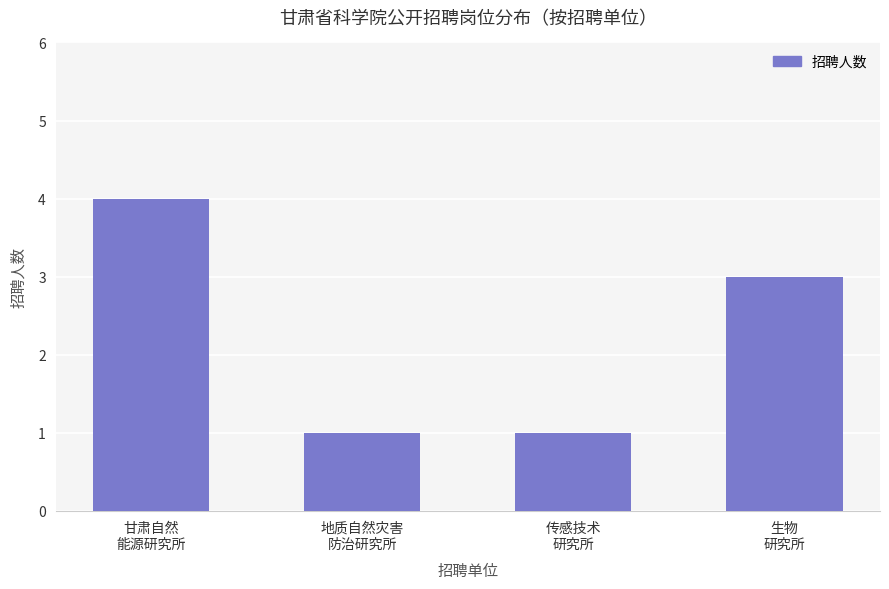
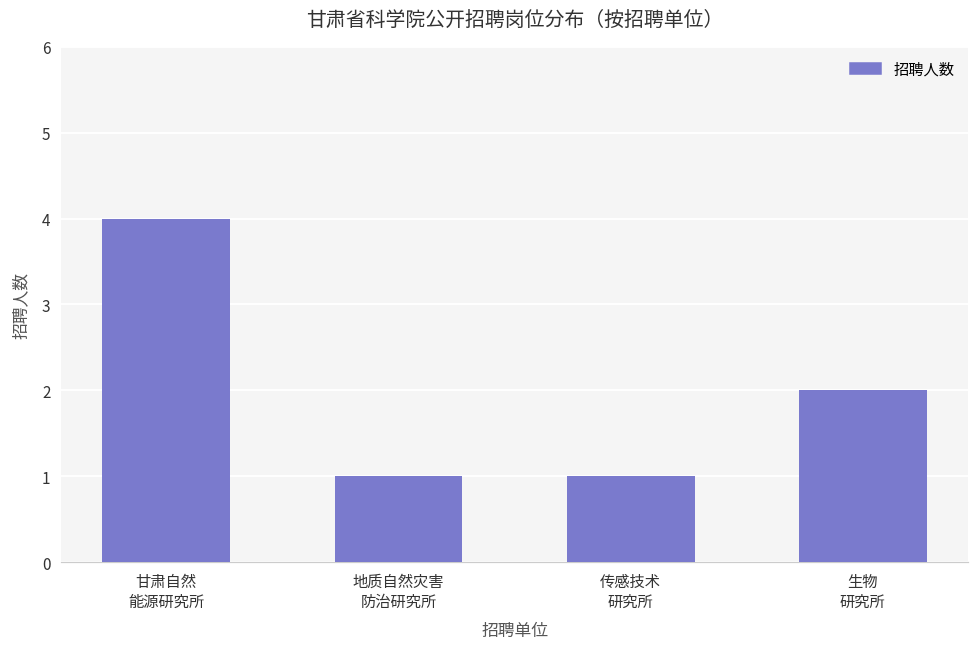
生物 研究所: 3 -> 2
